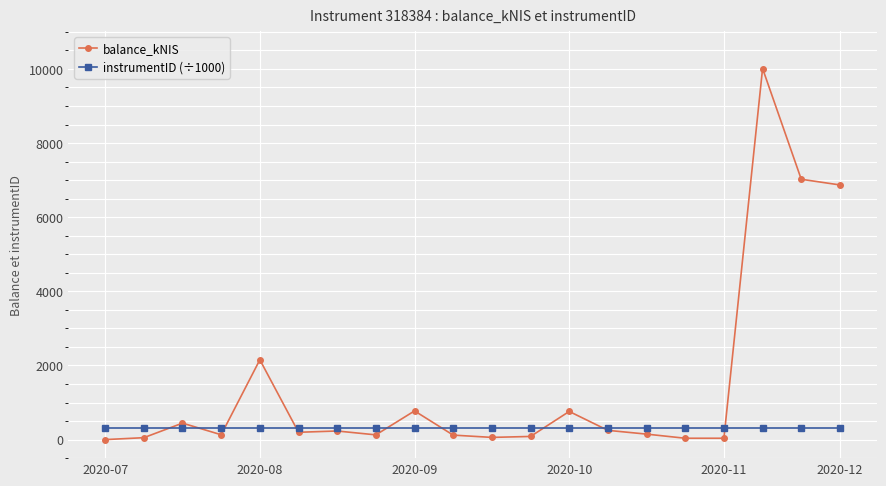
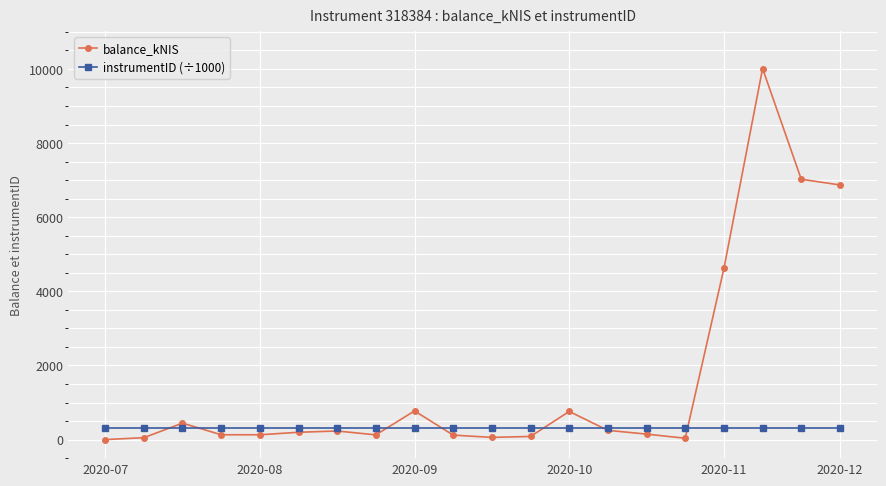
balance_kNIS, 2020-08: 2200 -> 100
balance_kNIS, 2020-11: 0 -> 4600
